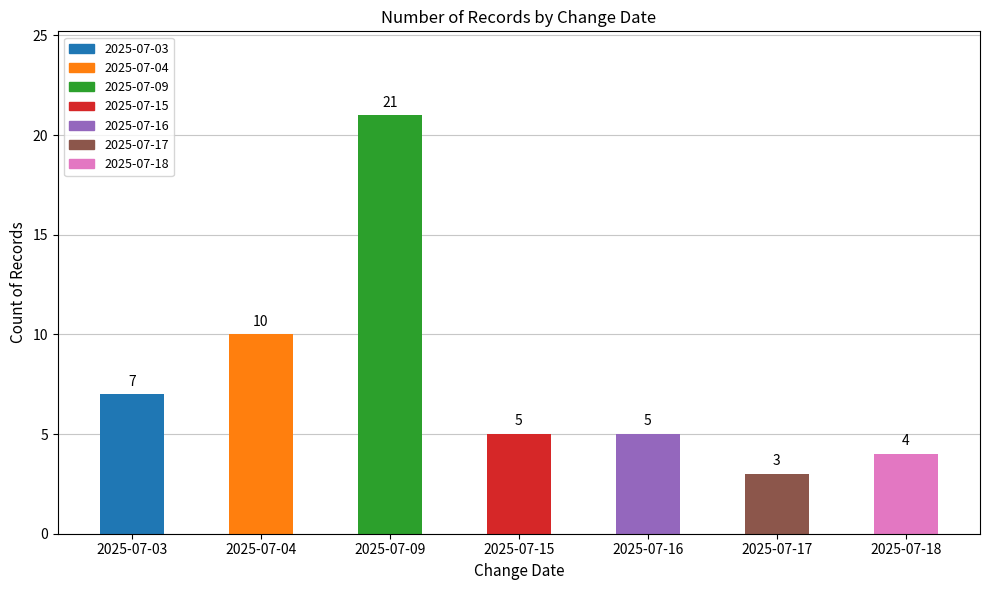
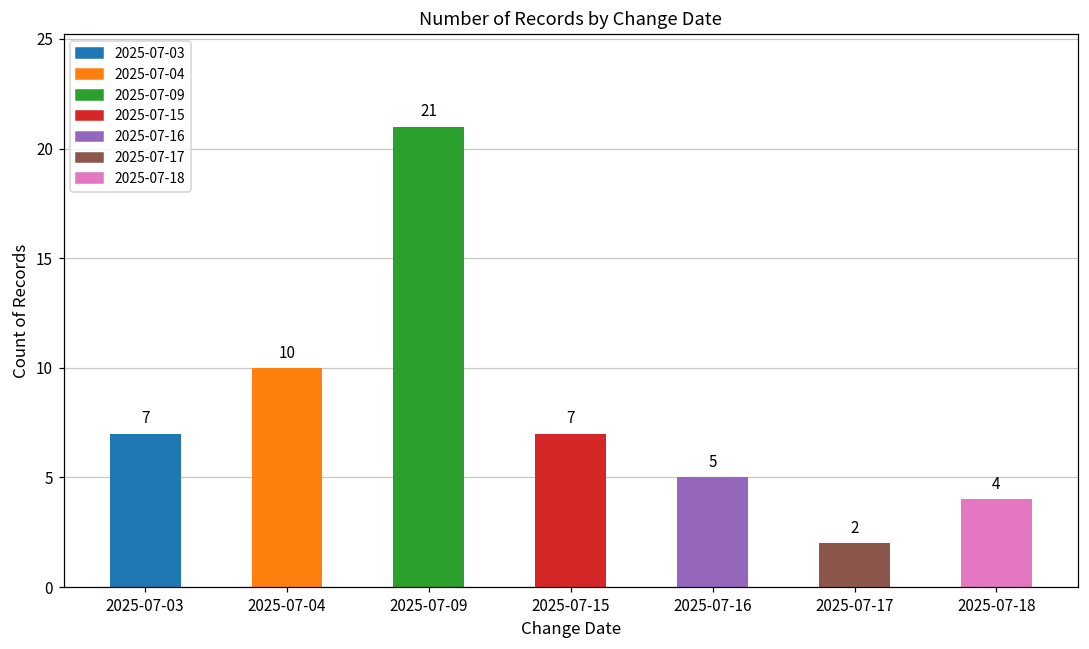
2025-07-15: 5 -> 7
2025-07-17: 3 -> 2
